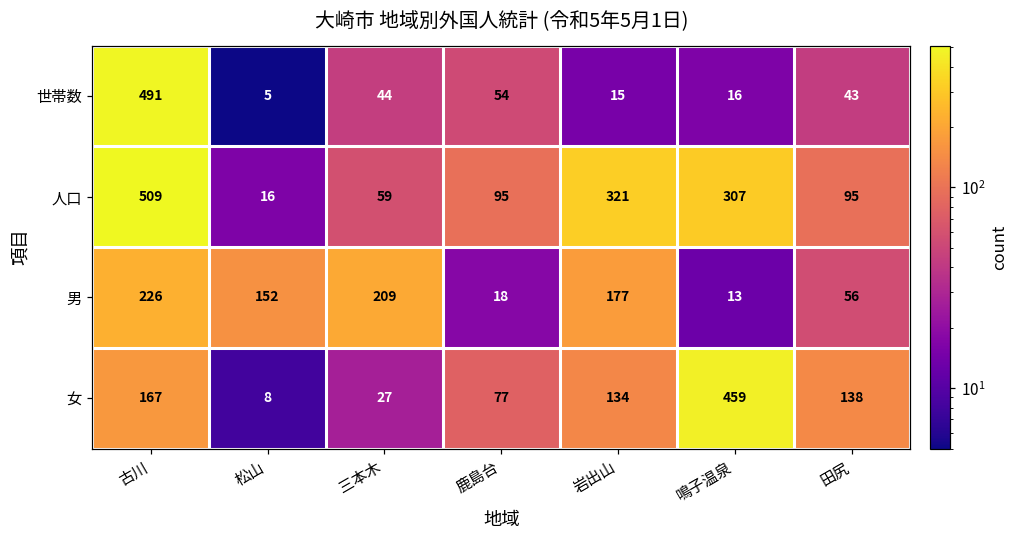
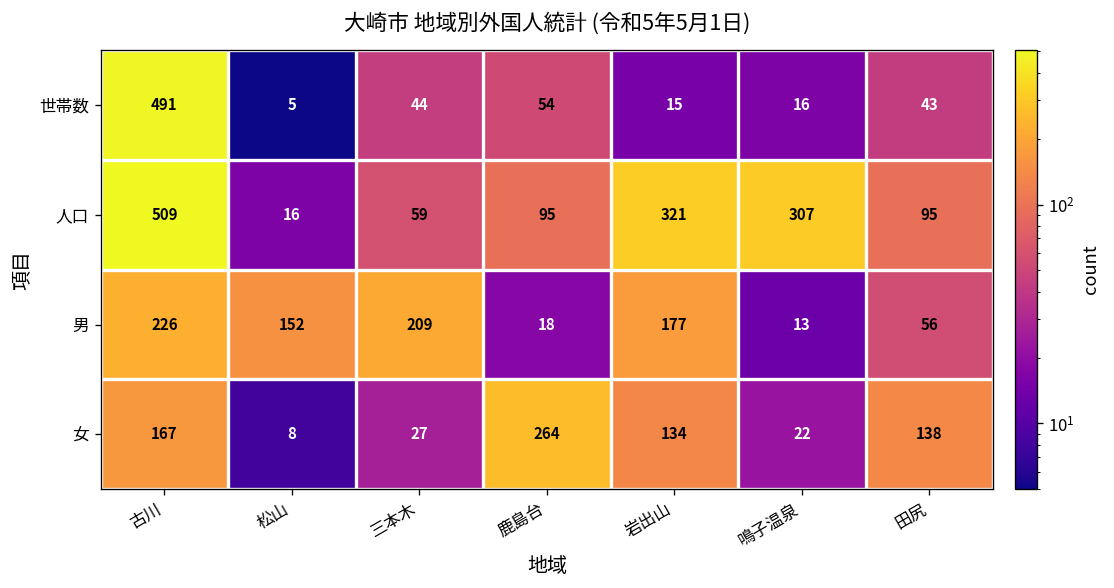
女, 鹿島台: 77 -> 264
女, 鳴子温泉: 459 -> 22
